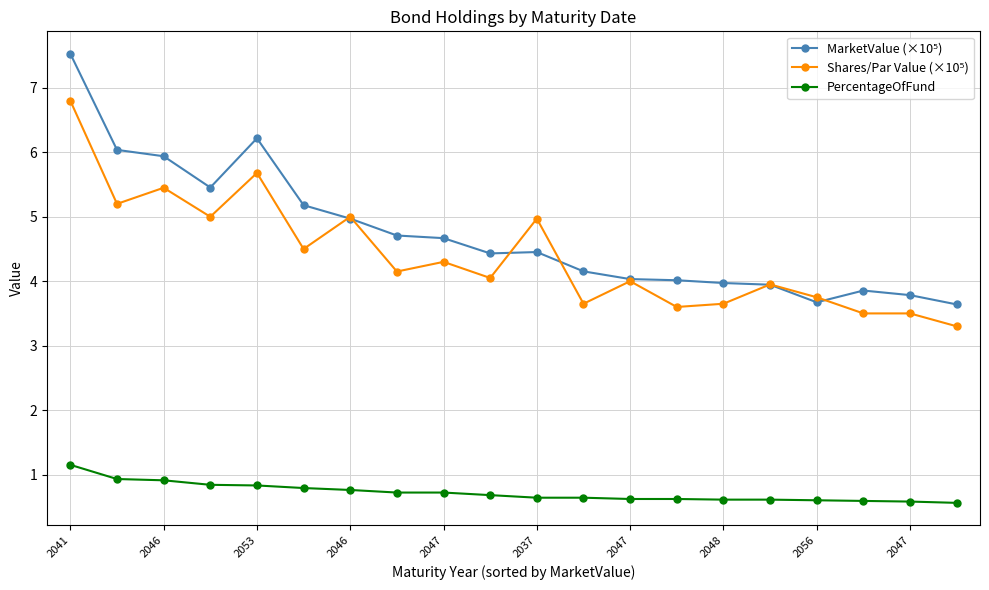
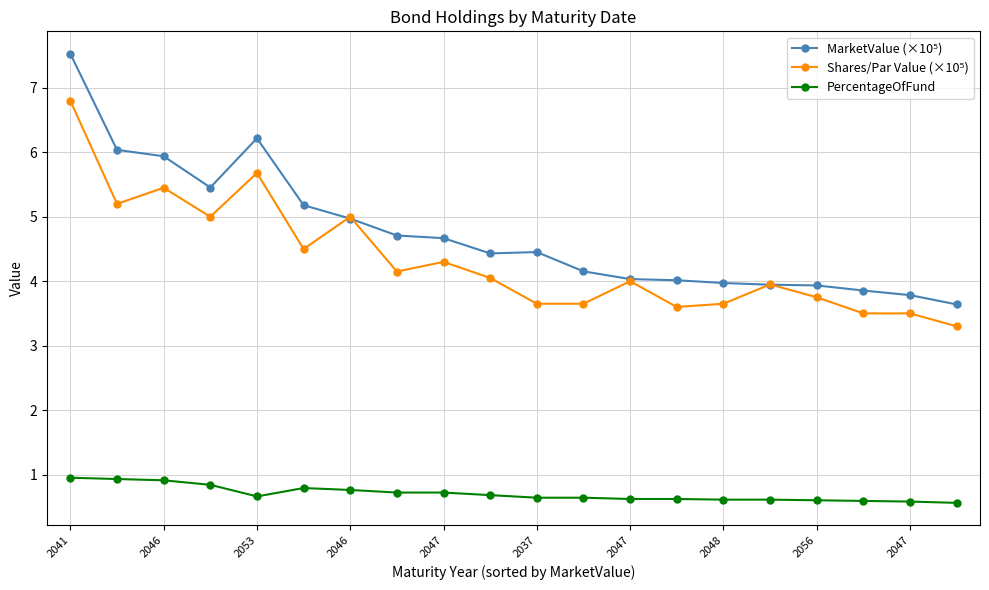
PercentageOfFund, 2041: 1.2 -> 1.0
PercentageOfFund, 2053: 0.8 -> 0.7
Shares/Par Value (×10⁵), 2037: 5.0 -> 3.7
MarketValue (×10⁵), 2056: 3.7 -> 3.9
